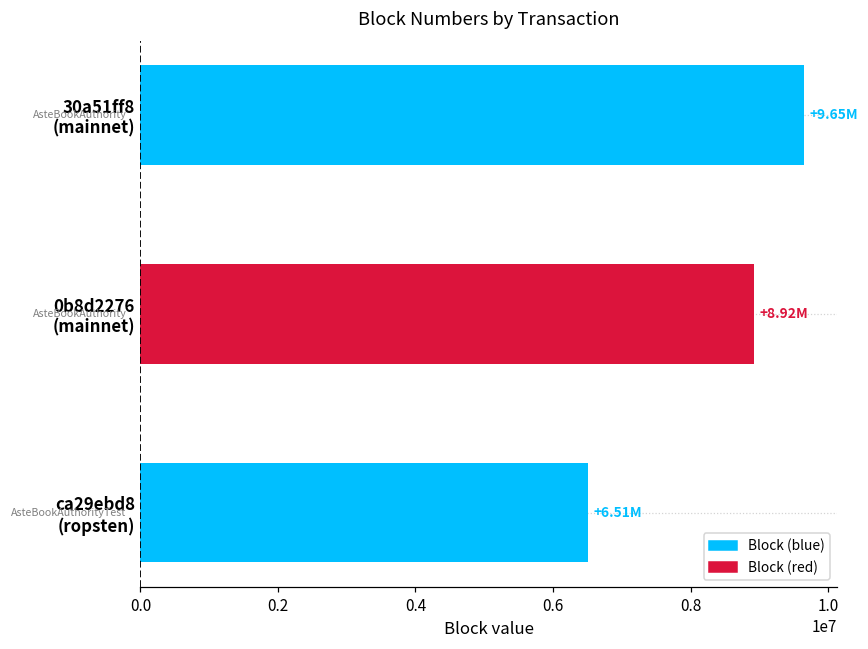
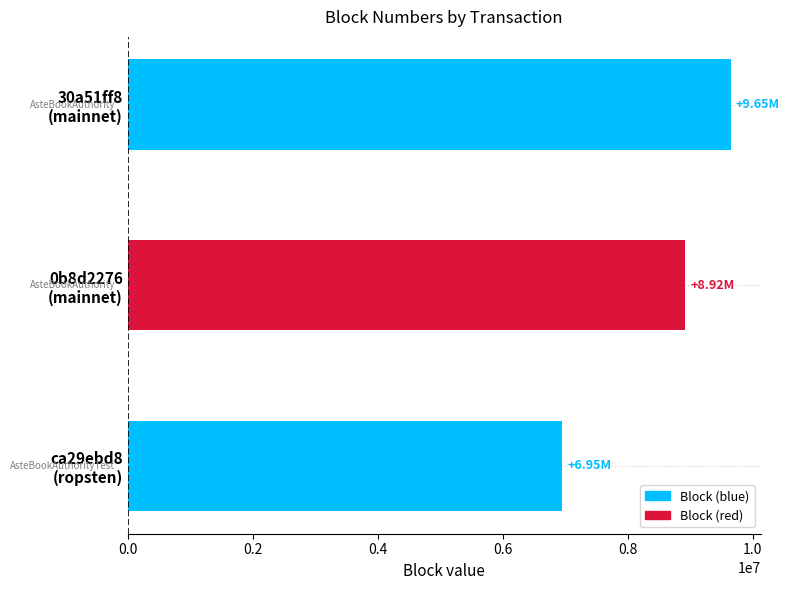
ca29ebd8 (ropsten): +6.51M -> +6.95M
